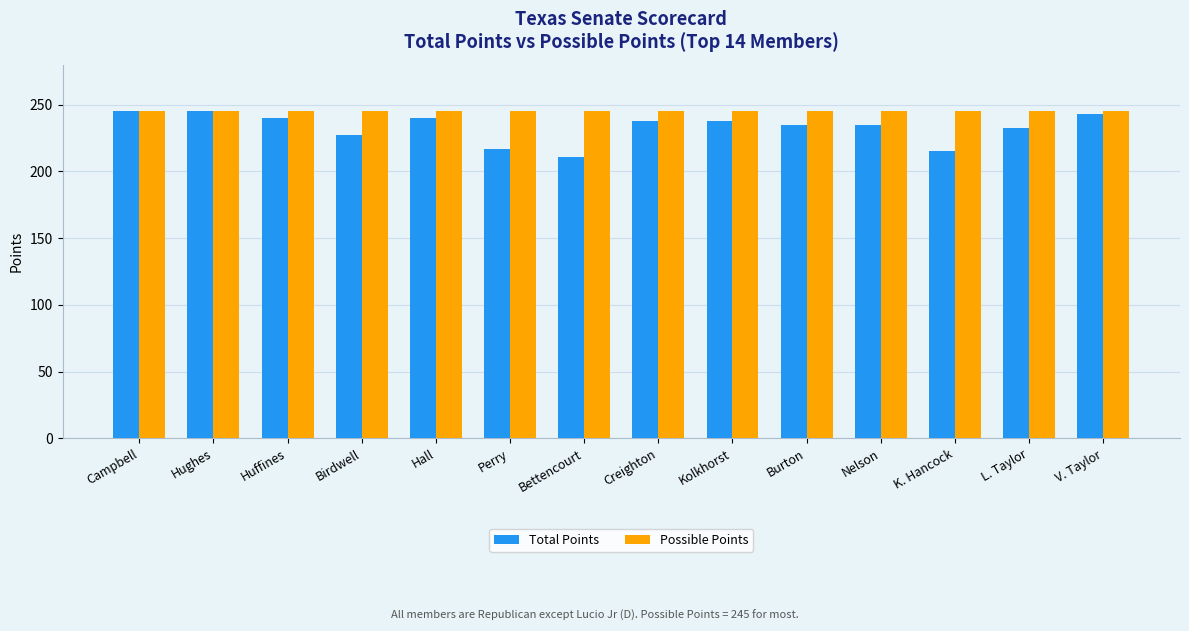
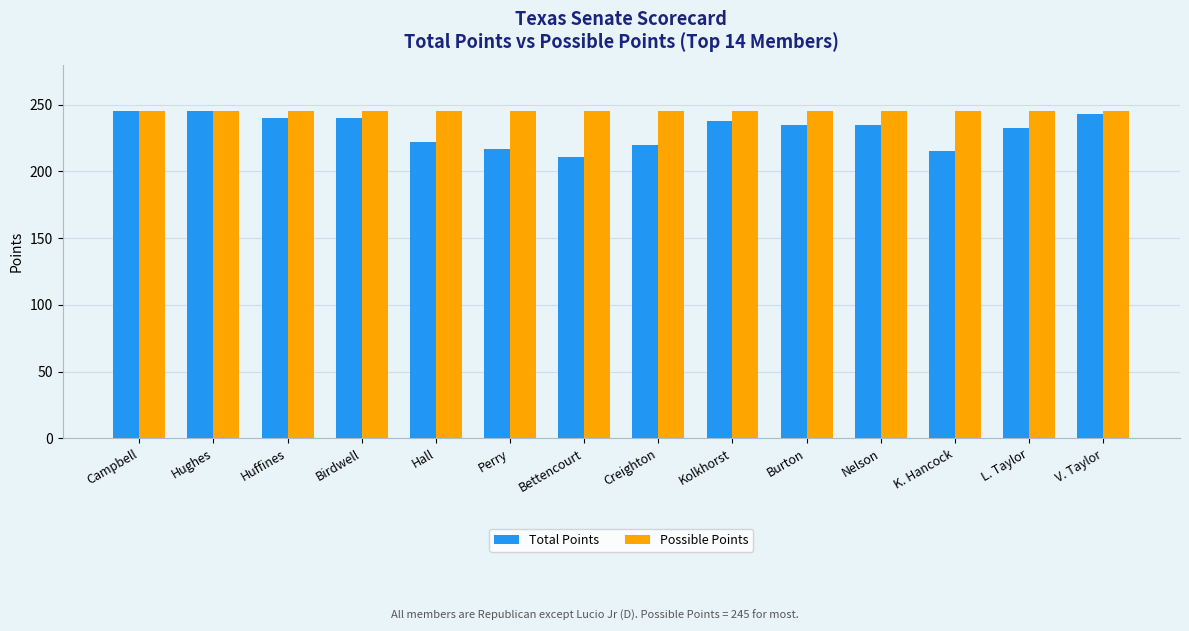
Total Points, Birdwell: 227 -> 240
Total Points, Hall: 240 -> 222
Total Points, Creighton: 238 -> 220
